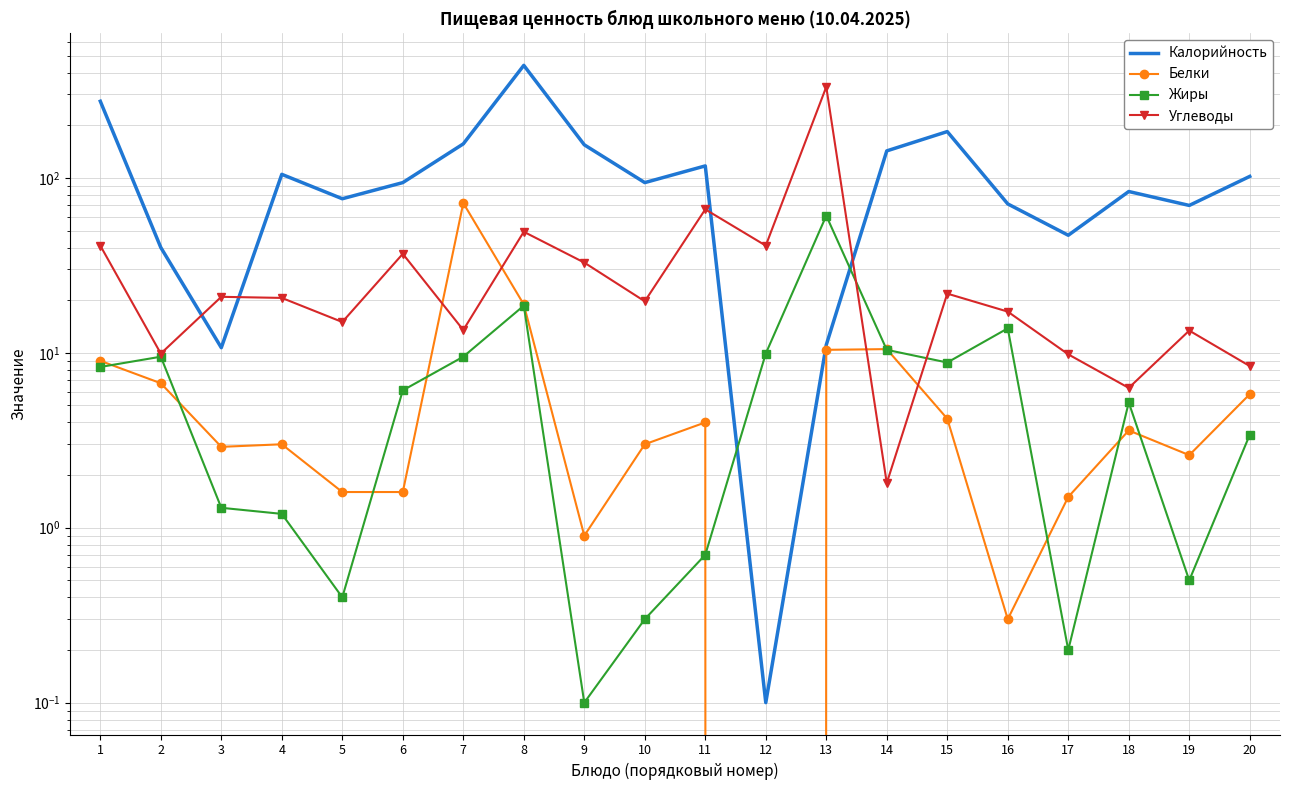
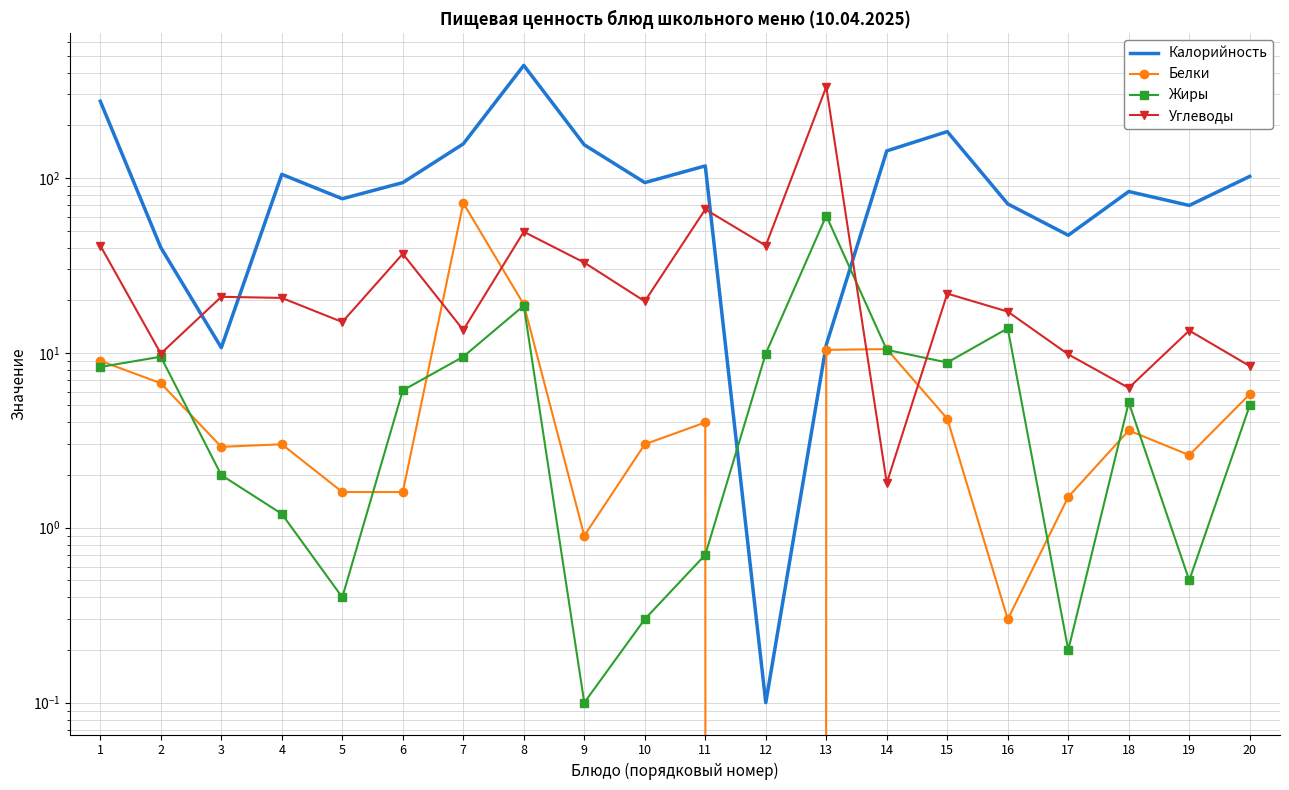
Жиры, 3: 1.3 -> 2.0
Жиры, 20: 3.4 -> 5.0
